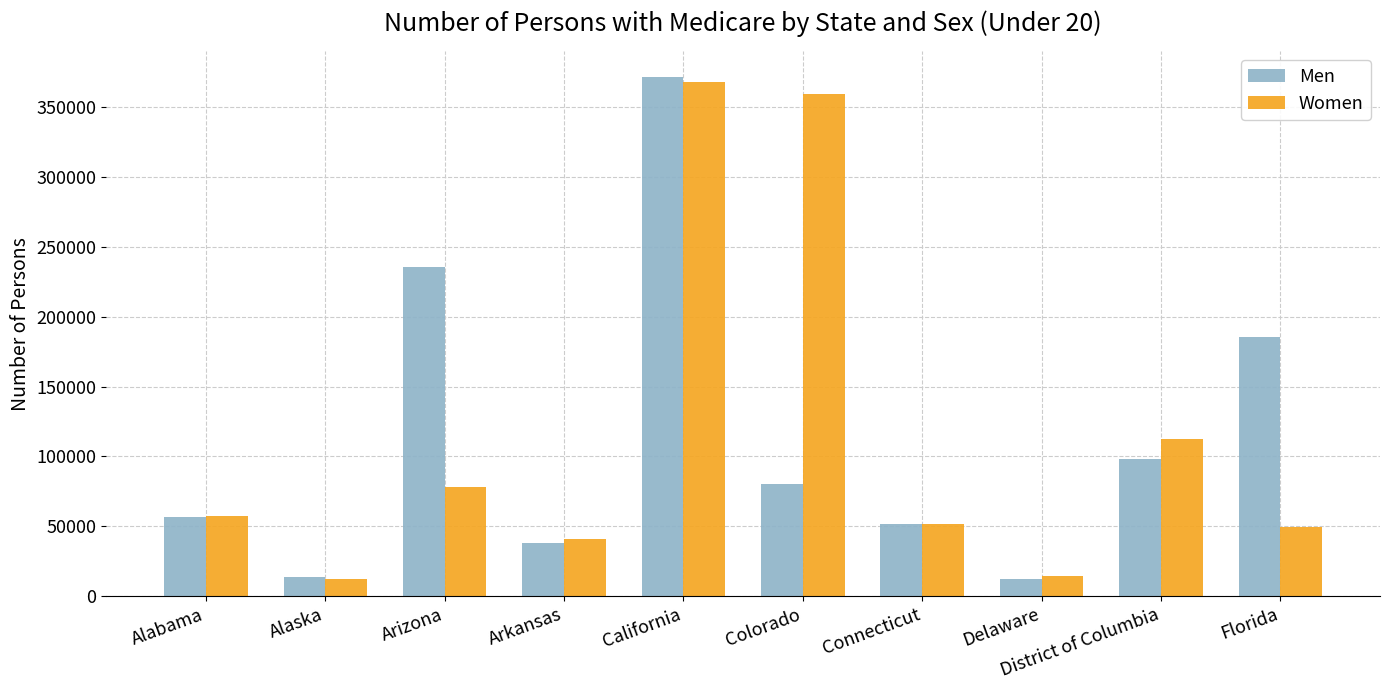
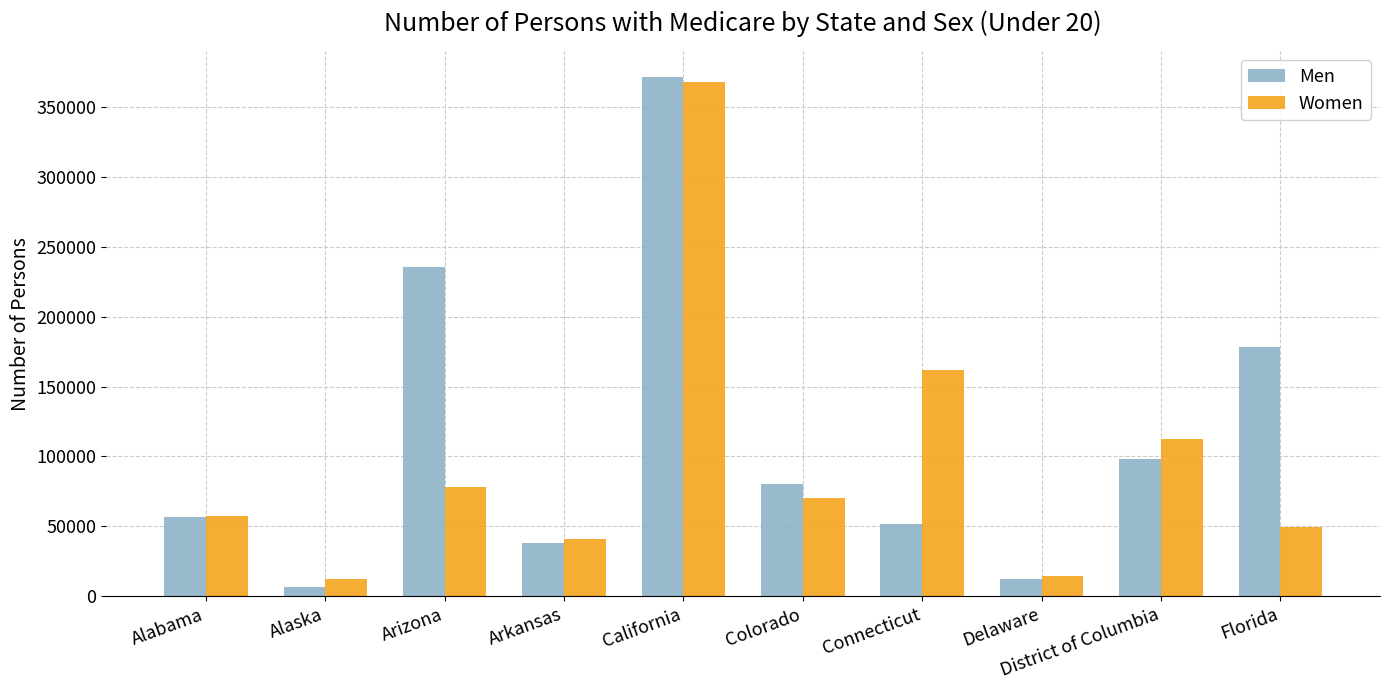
Men, Alaska: 14000 -> 7000
Women, Colorado: 359000 -> 70000
Women, Connecticut: 52000 -> 162000
Men, Florida: 185000 -> 178000
